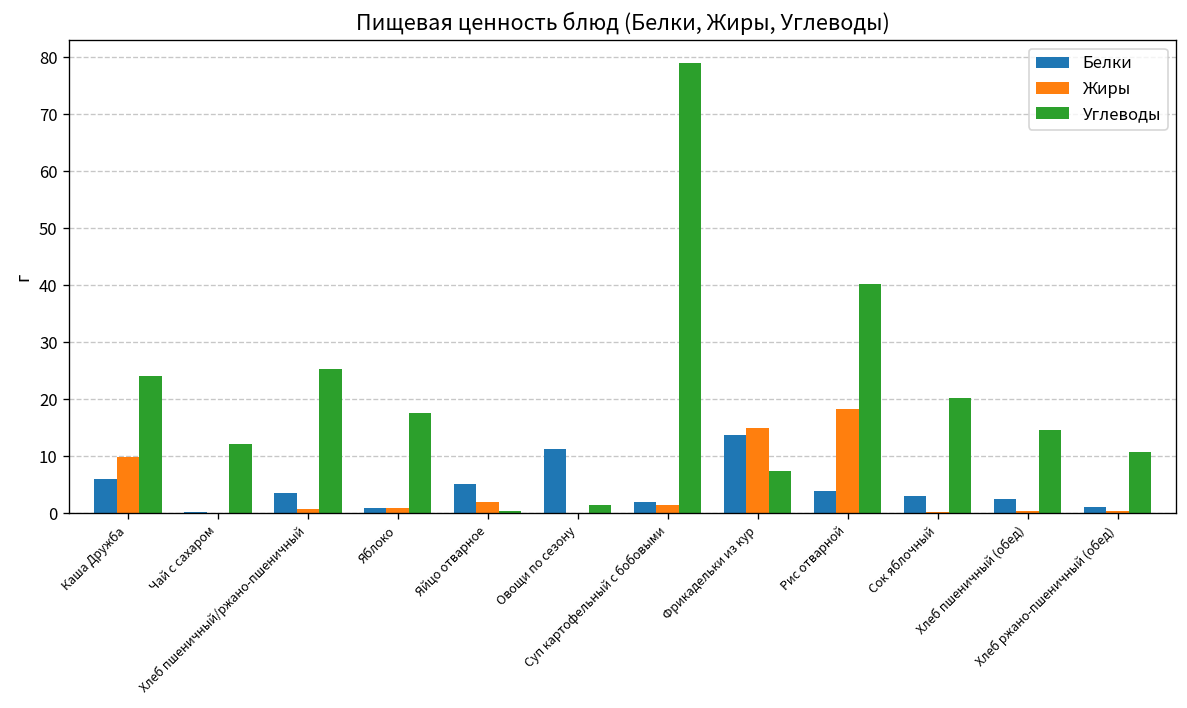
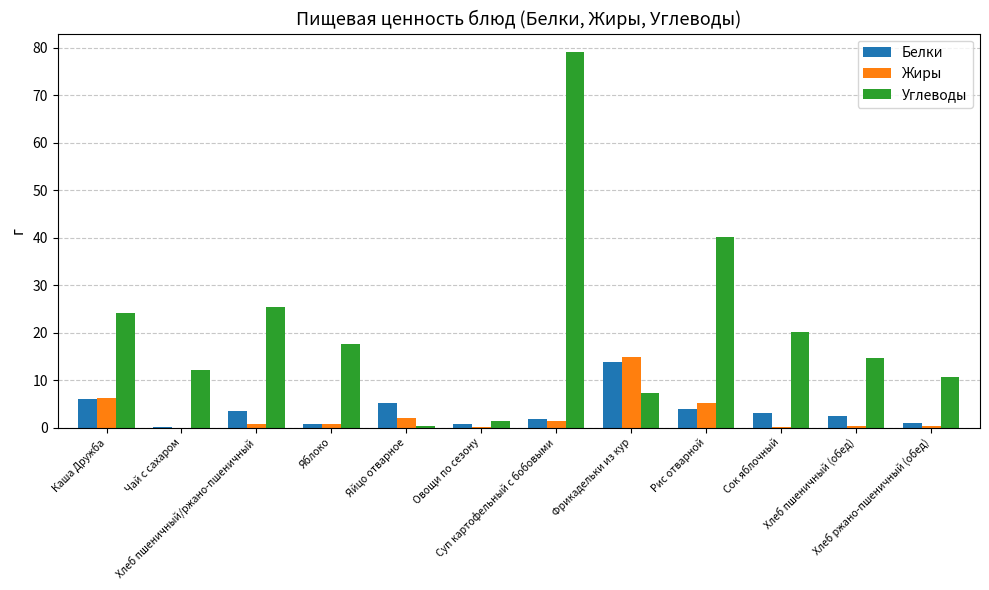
Жиры, Каша Дружба: 10 -> 6
Белки, Овощи по сезону: 11 -> 1
Жиры, Рис отварной: 18 -> 5
